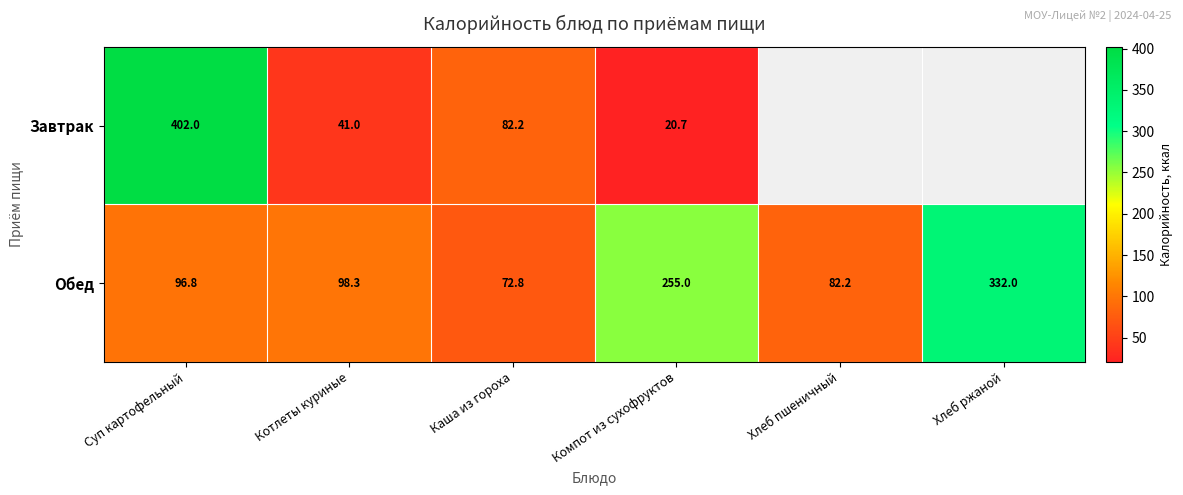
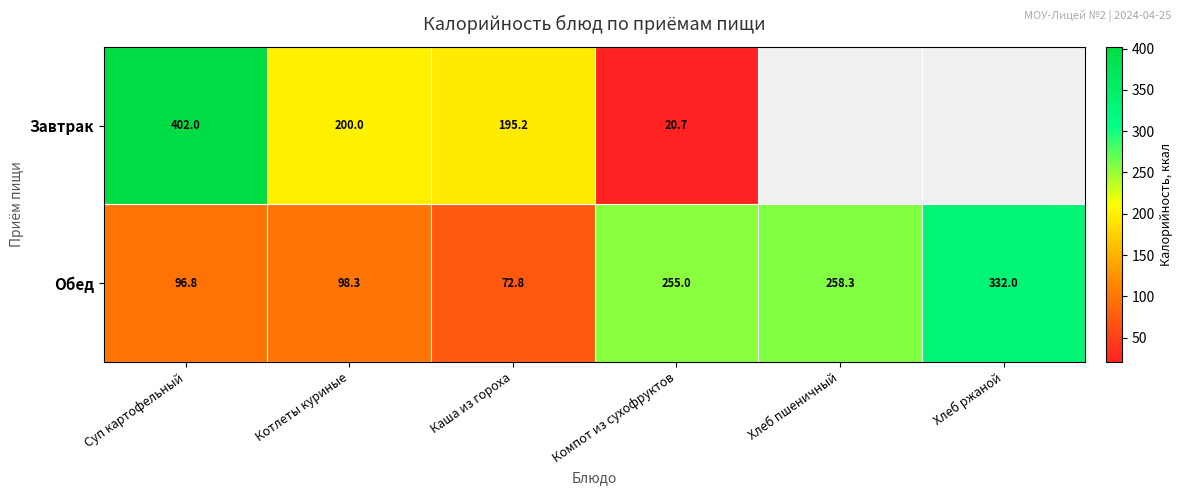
Завтрак, Котлеты куриные: 41.0 -> 200.0
Завтрак, Каша из гороха: 82.2 -> 195.2
Обед, Хлеб пшеничный: 82.2 -> 258.3
